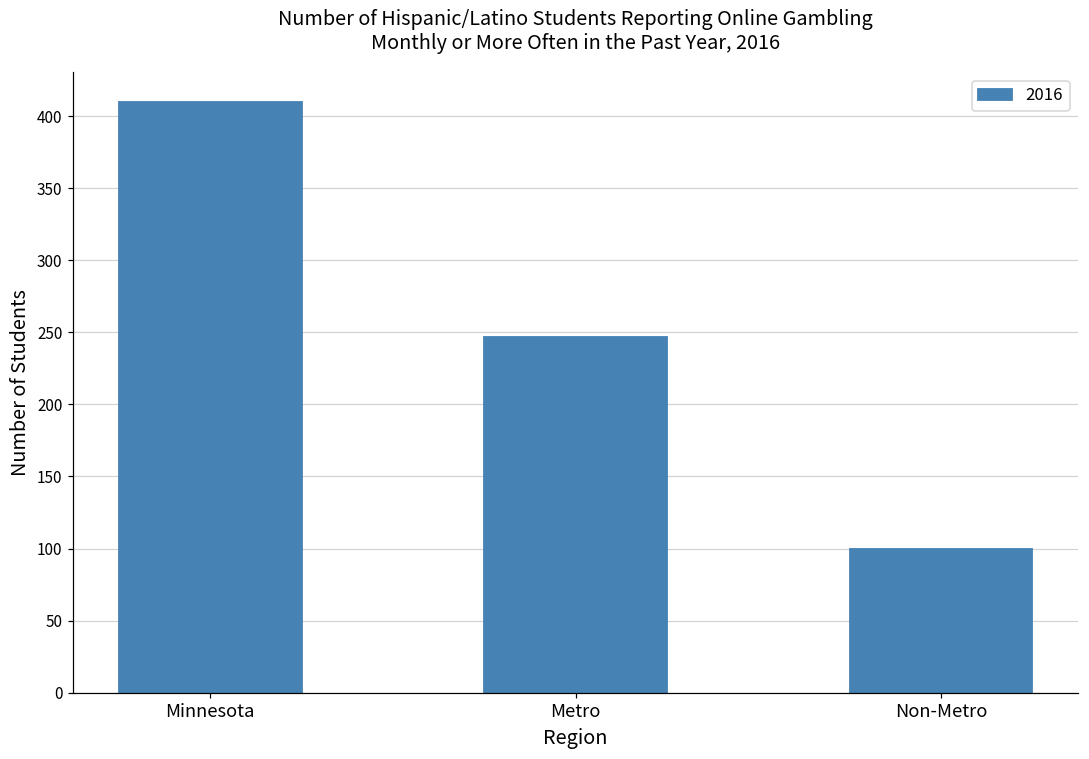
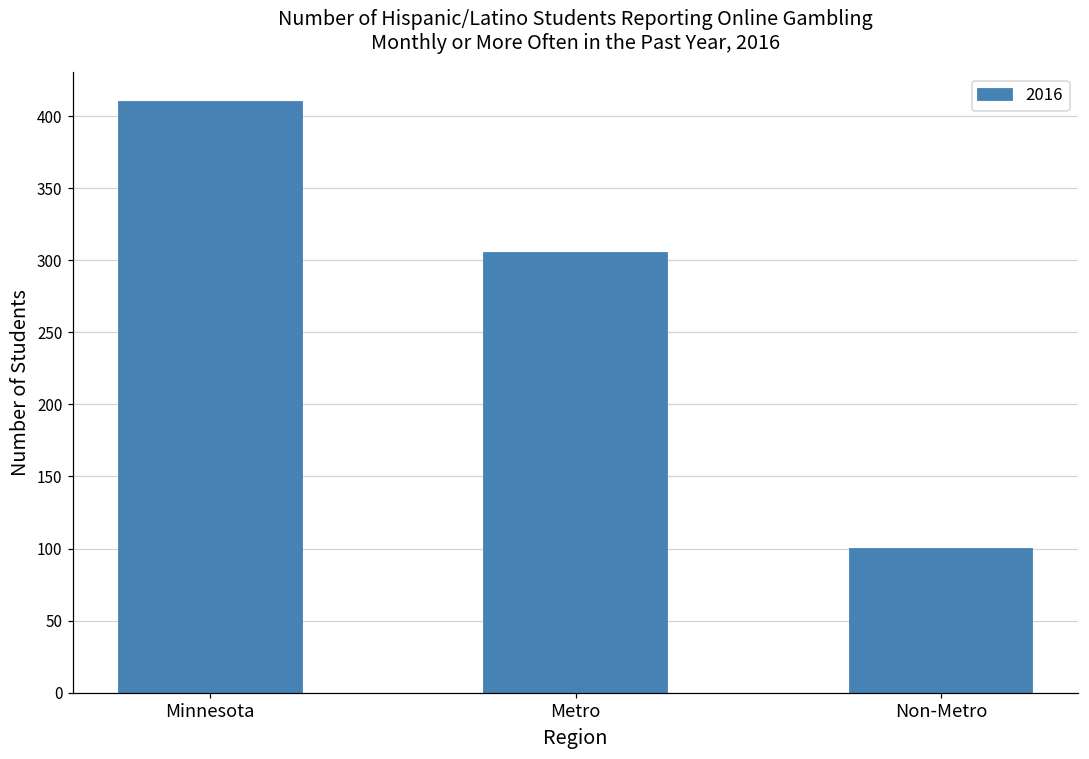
Metro: 247 -> 305
